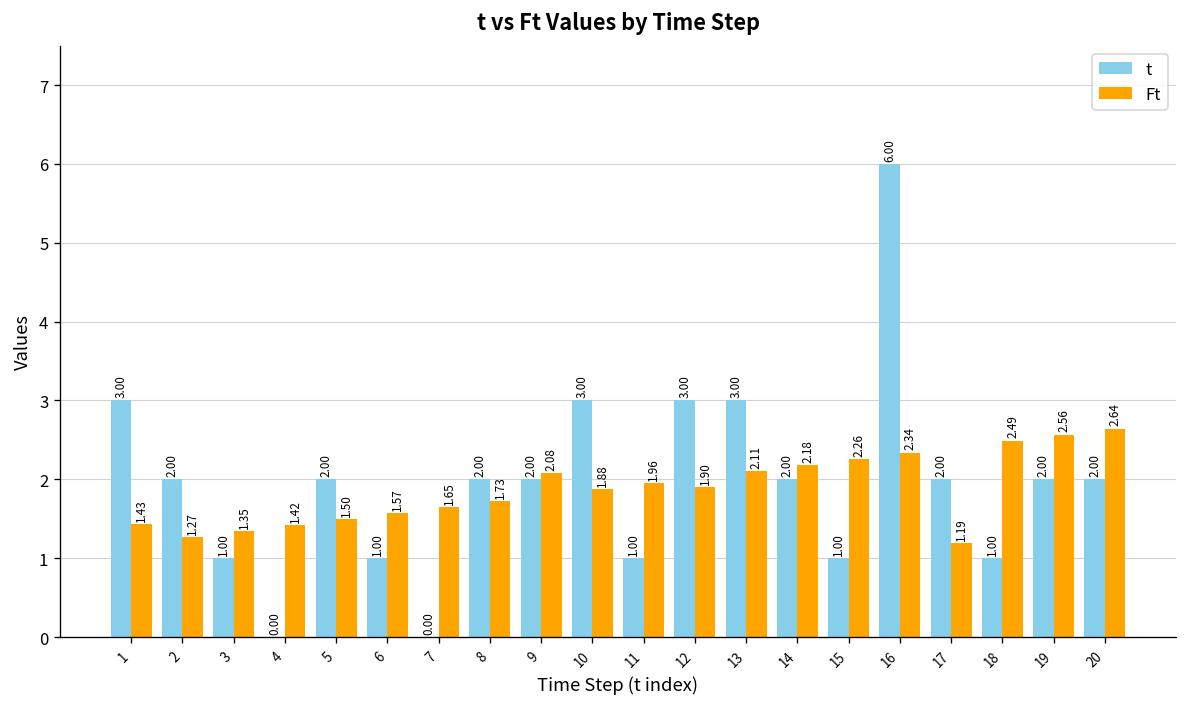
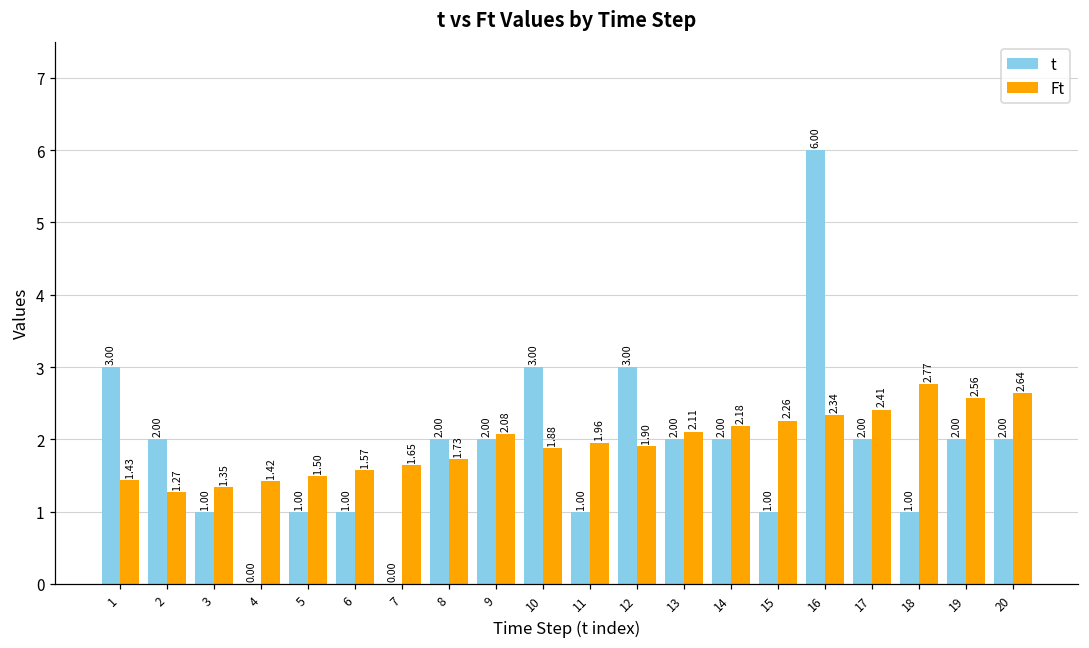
t, 5: 2.00 -> 1.00
t, 13: 3.00 -> 2.00
Ft, 17: 1.19 -> 2.41
Ft, 18: 2.49 -> 2.77
